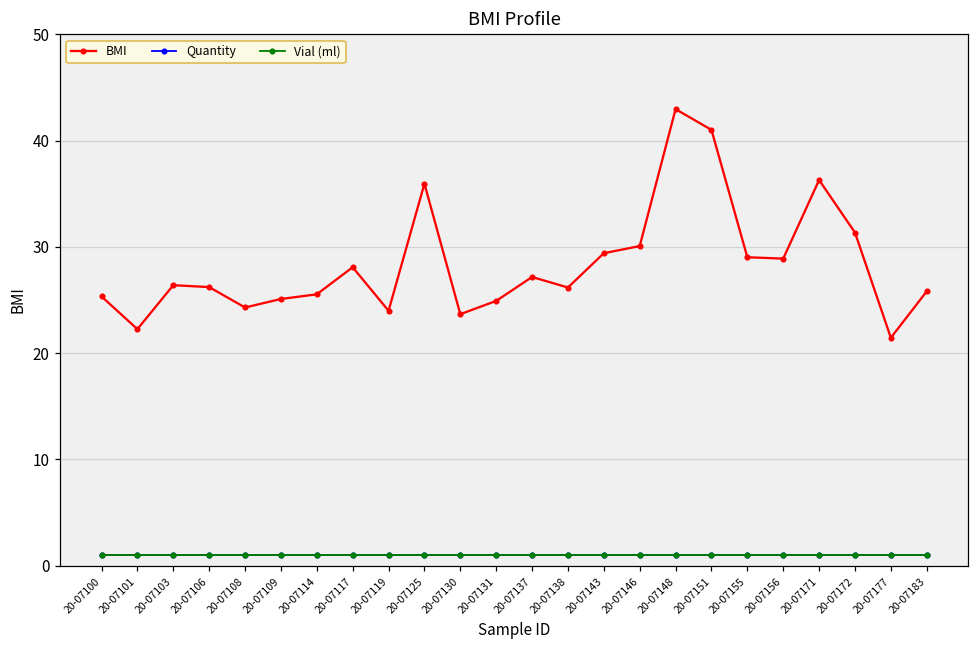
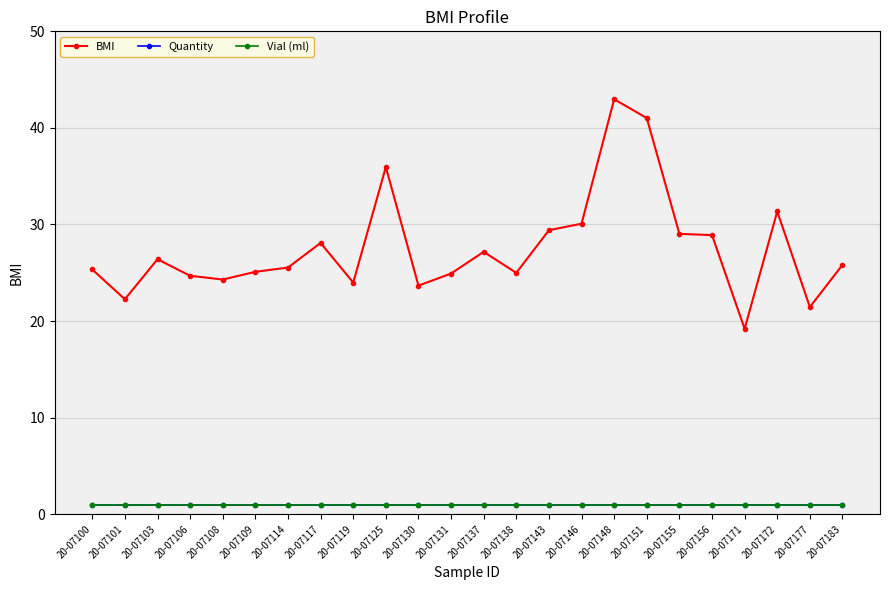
BMI, 20-07106: 26 -> 25
BMI, 20-07138: 26 -> 25
BMI, 20-07171: 36 -> 19
